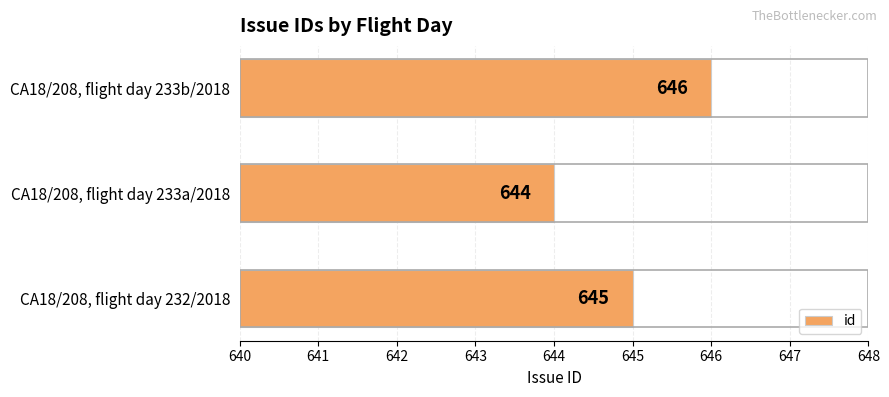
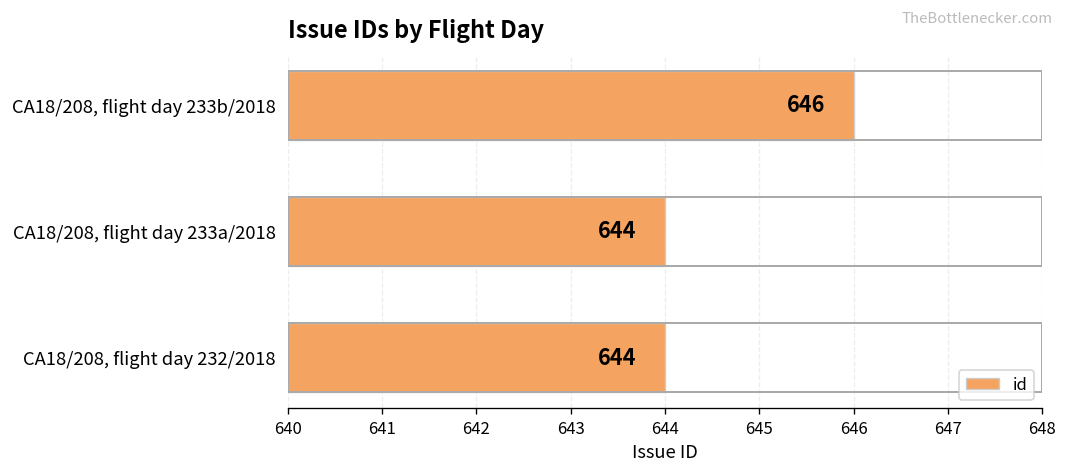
CA18/208, flight day 232/2018: 645 -> 644
